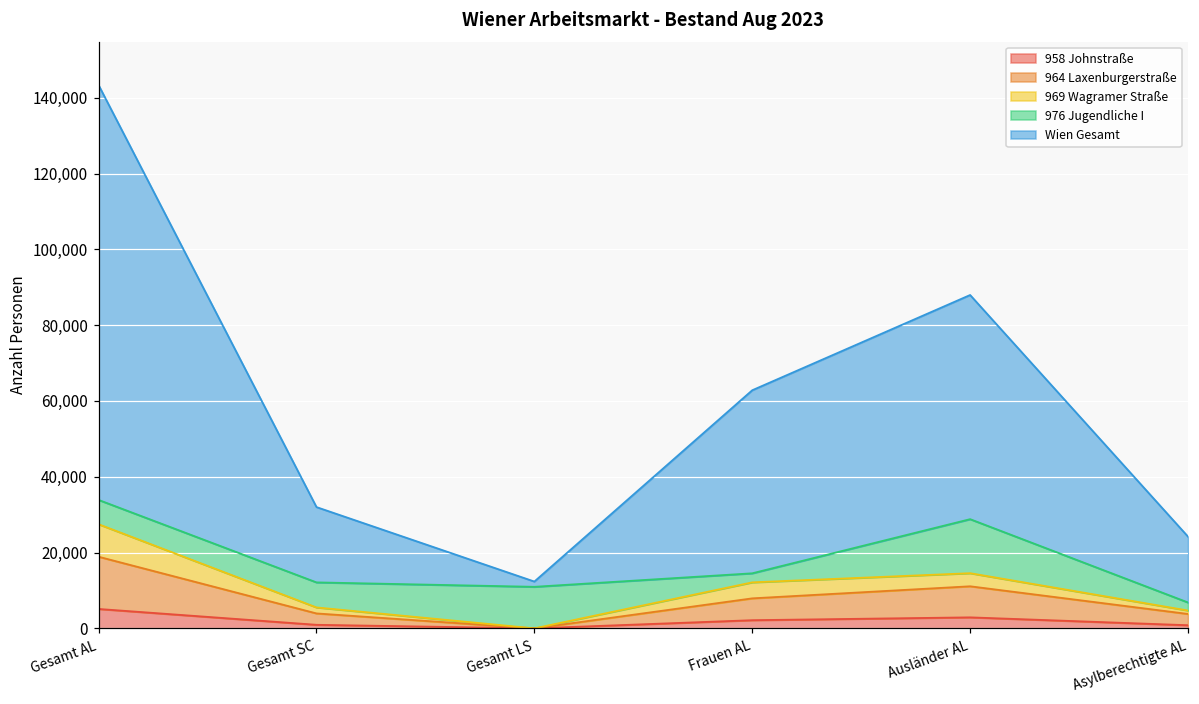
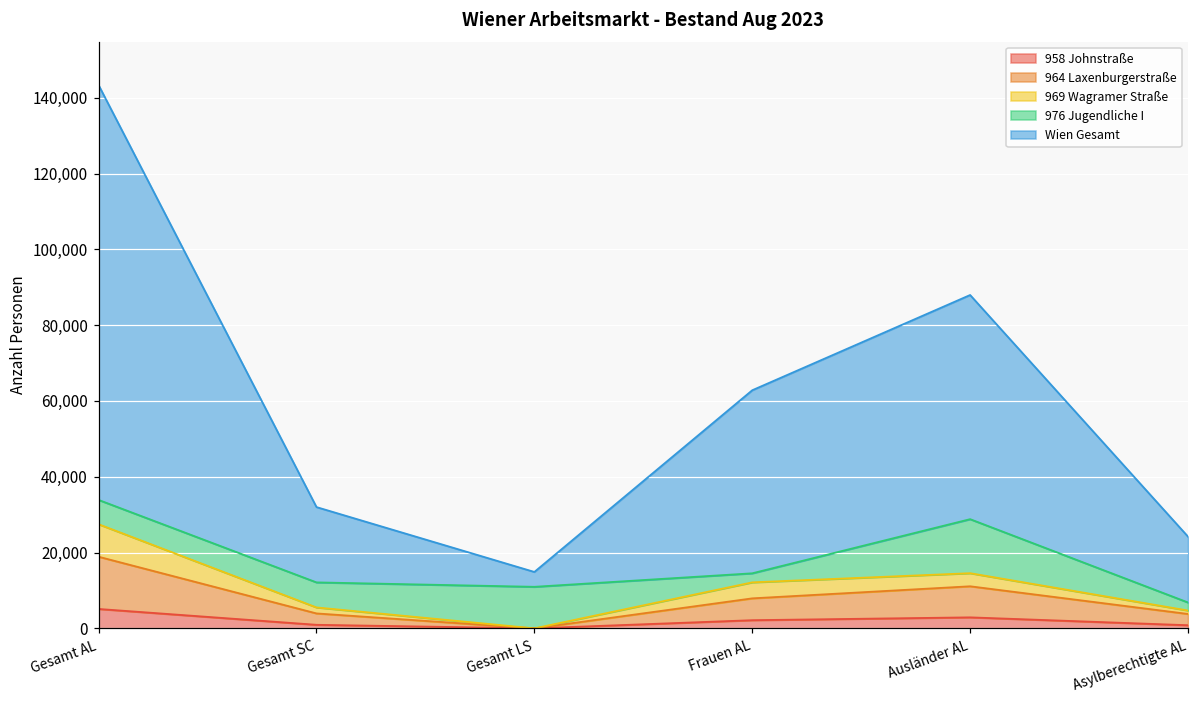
Wien Gesamt, Gesamt LS: 1,000 -> 4,000
